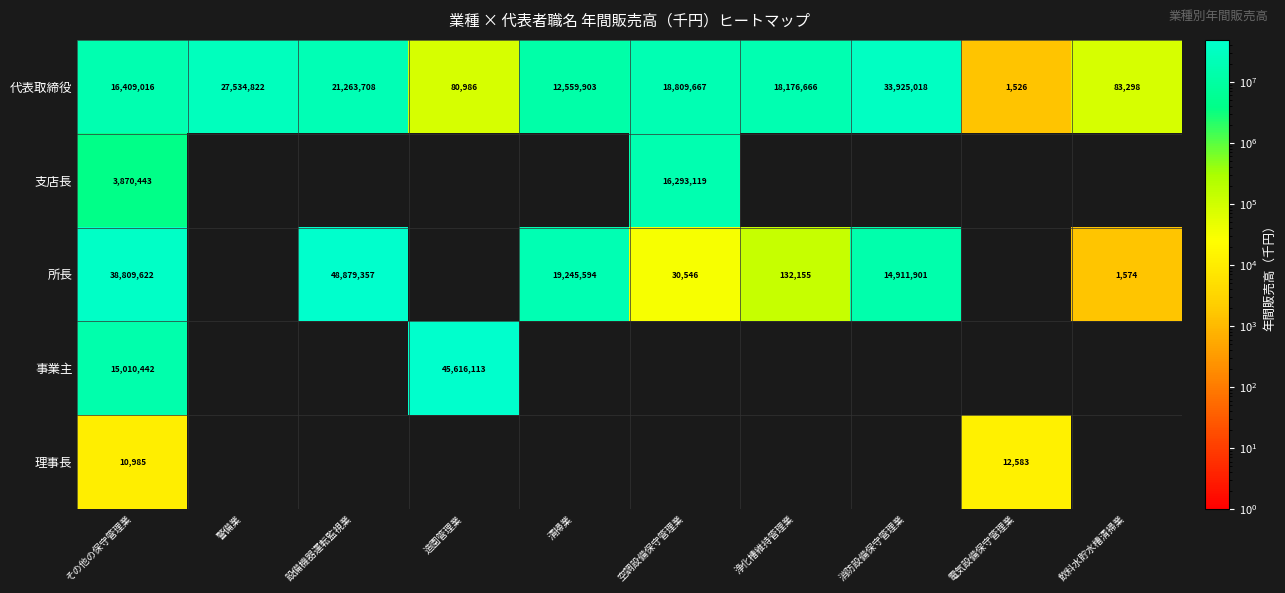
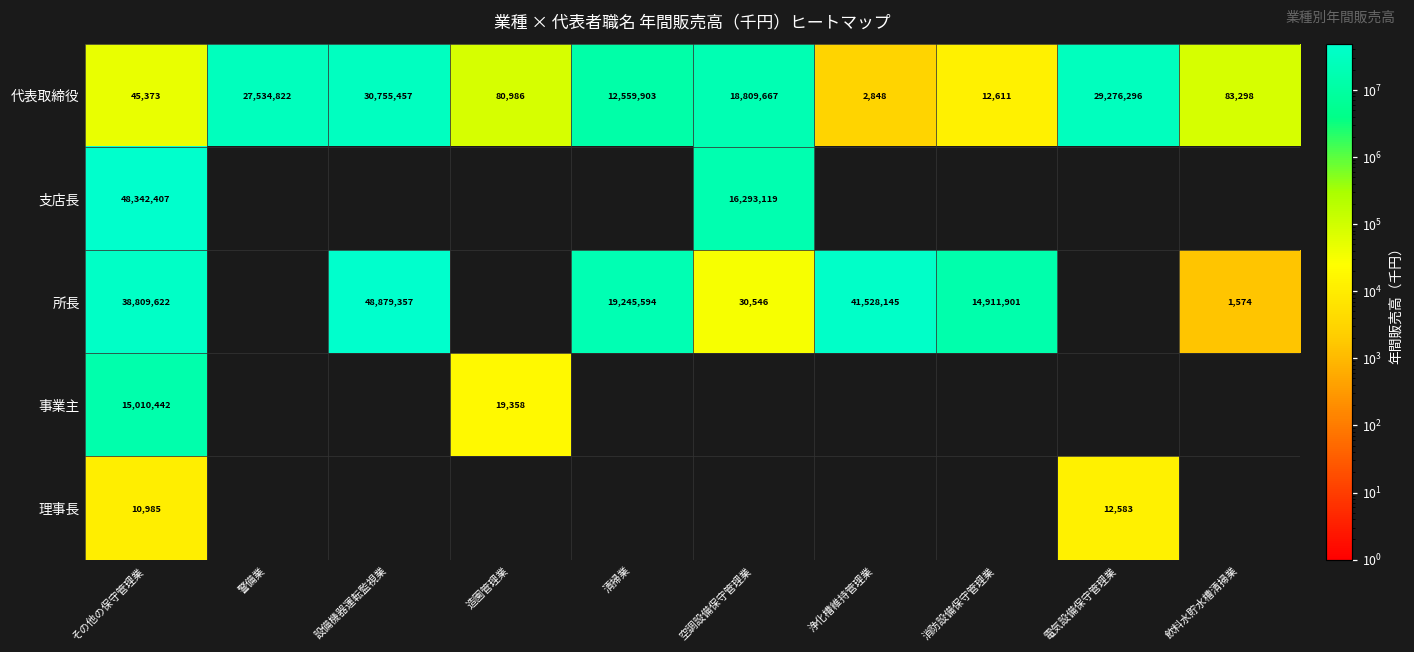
代表取締役, その他の保守管理業: 16,409,016 -> 45,373
代表取締役, 設備機器運転監視業: 21,263,708 -> 30,755,457
代表取締役, 浄化槽維持管理業: 18,176,666 -> 2,848
代表取締役, 消防設備保守管理業: 33,925,018 -> 12,611
代表取締役, 電気設備保守管理業: 1,526 -> 29,276,296
支店長, その他の保守管理業: 3,870,443 -> 48,342,407
所長, 浄化槽維持管理業: 132,155 -> 41,528,145
事業主, 造園管理業: 45,616,113 -> 19,358
